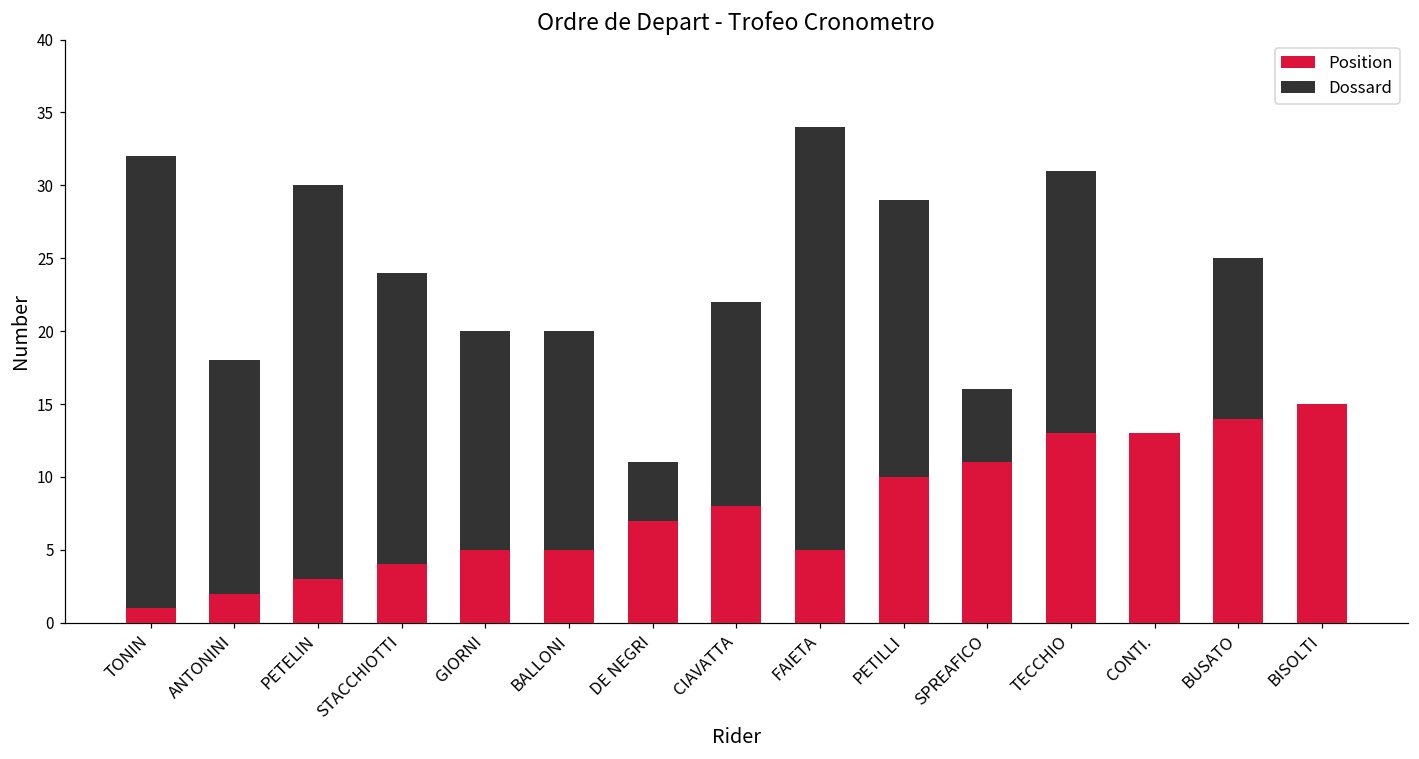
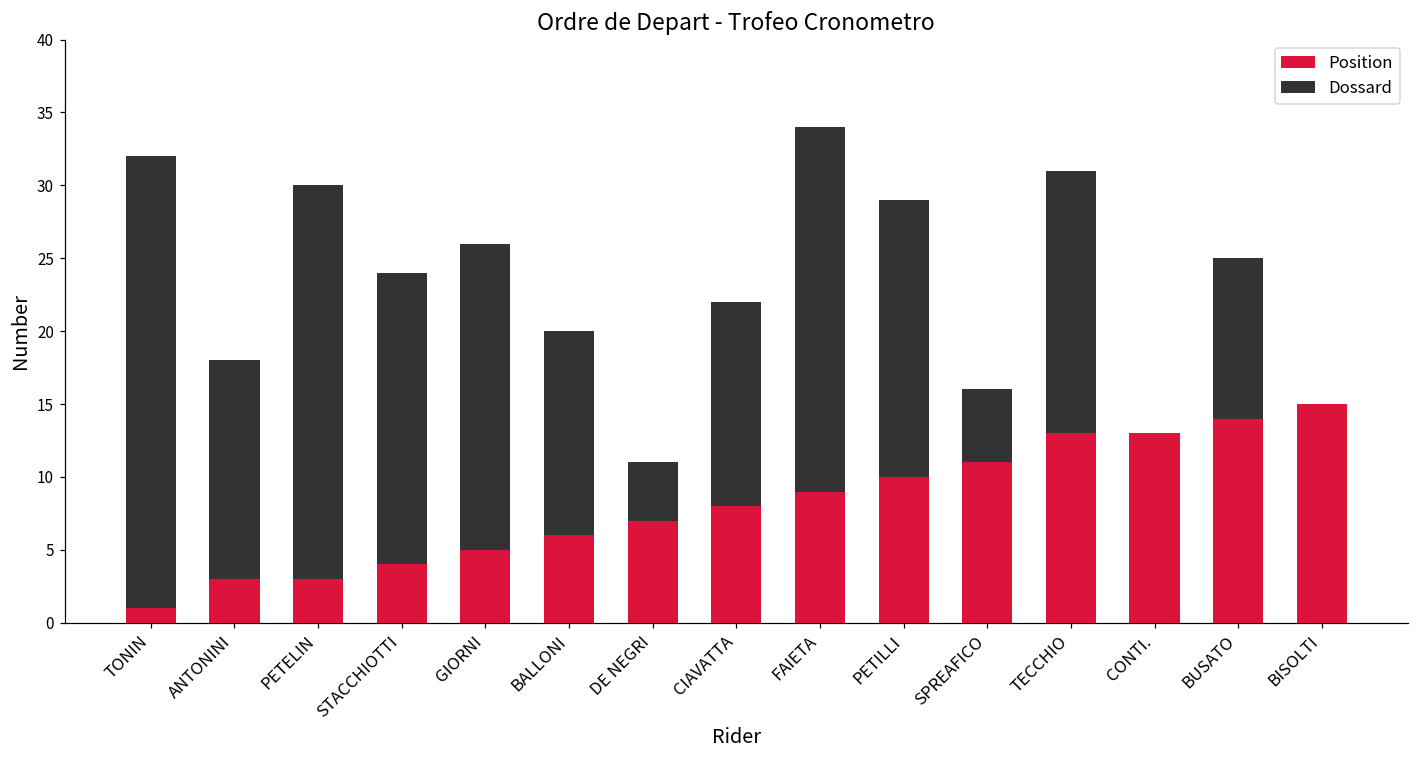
Position, ANTONINI: 2 -> 3
Dossard, GIORNI: 20 -> 26
Position, BALLONI: 5 -> 6
Position, FAIETA: 5 -> 9
